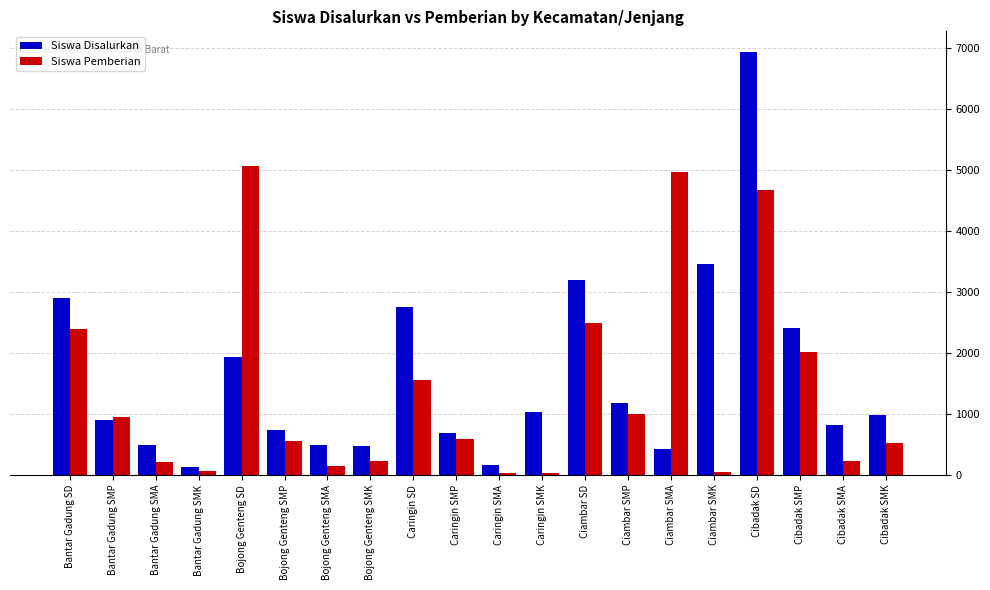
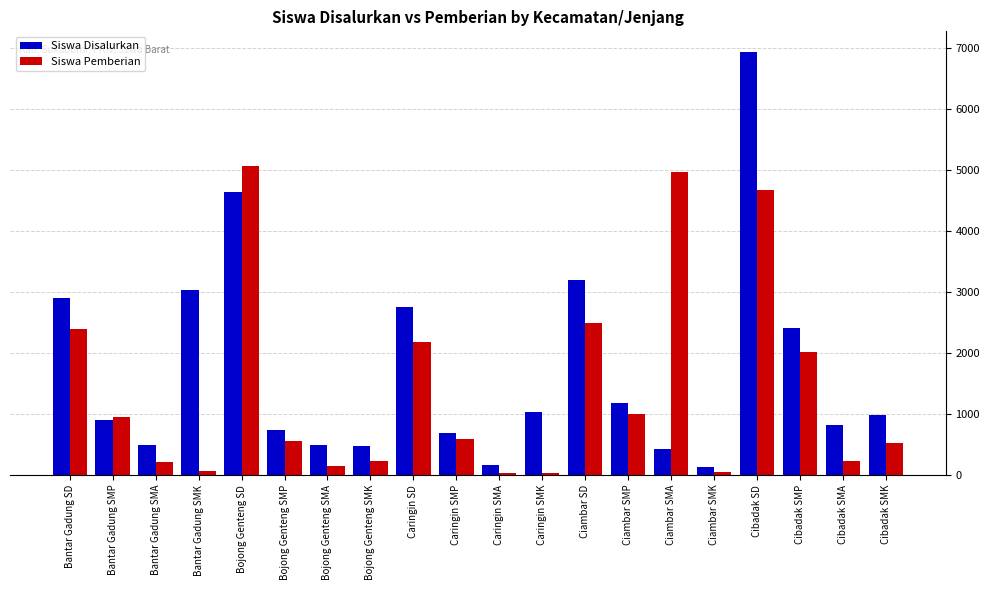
Siswa Disalurkan, Bantar Gadung SMK: 100 -> 3000
Siswa Disalurkan, Bojong Genteng SD: 1900 -> 4600
Siswa Pemberian, Caringin SD: 1600 -> 2200
Siswa Disalurkan, Ciambar SMK: 3500 -> 100
